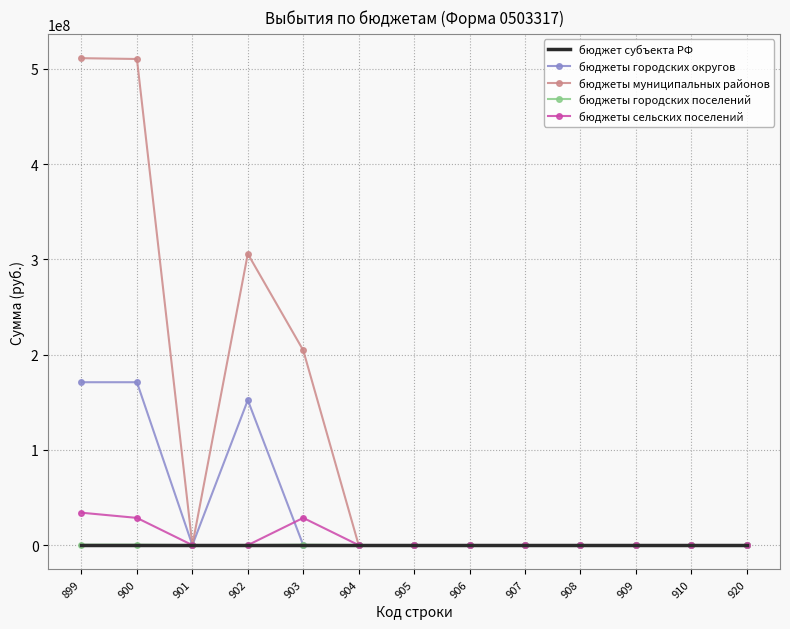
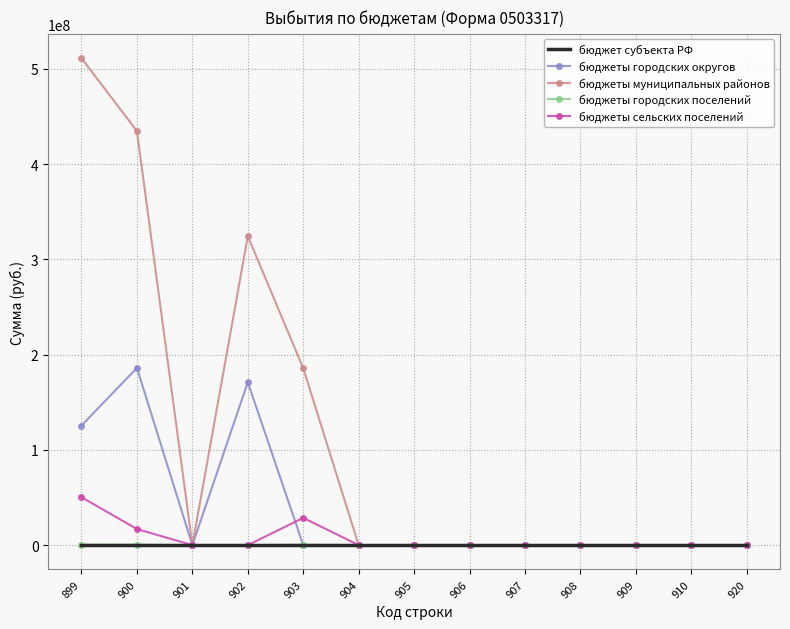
бюджеты городских округов, 899: 170000000 -> 130000000
бюджеты сельских поселений, 899: 30000000 -> 50000000
бюджеты городских округов, 900: 170000000 -> 190000000
бюджеты муниципальных районов, 900: 510000000 -> 430000000
бюджеты сельских поселений, 900: 30000000 -> 20000000
бюджеты городских округов, 902: 150000000 -> 170000000
бюджеты муниципальных районов, 902: 310000000 -> 320000000
бюджеты муниципальных районов, 903: 200000000 -> 190000000
